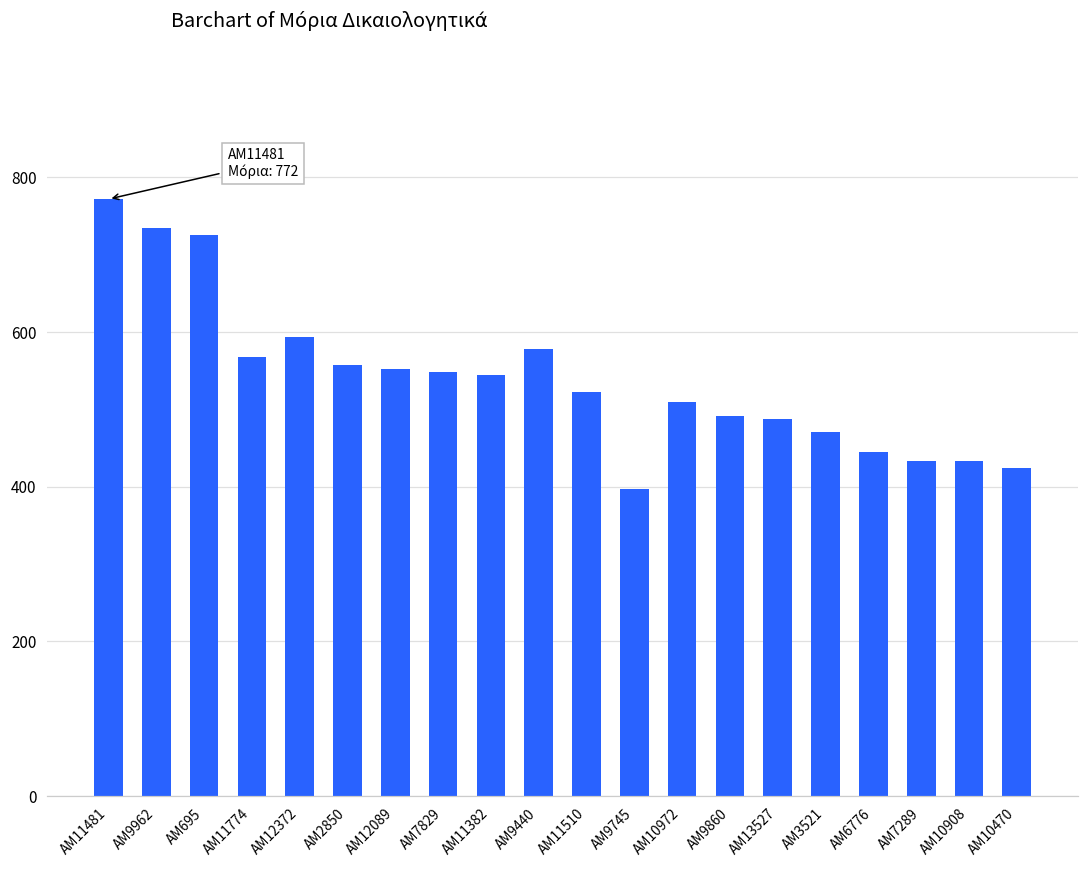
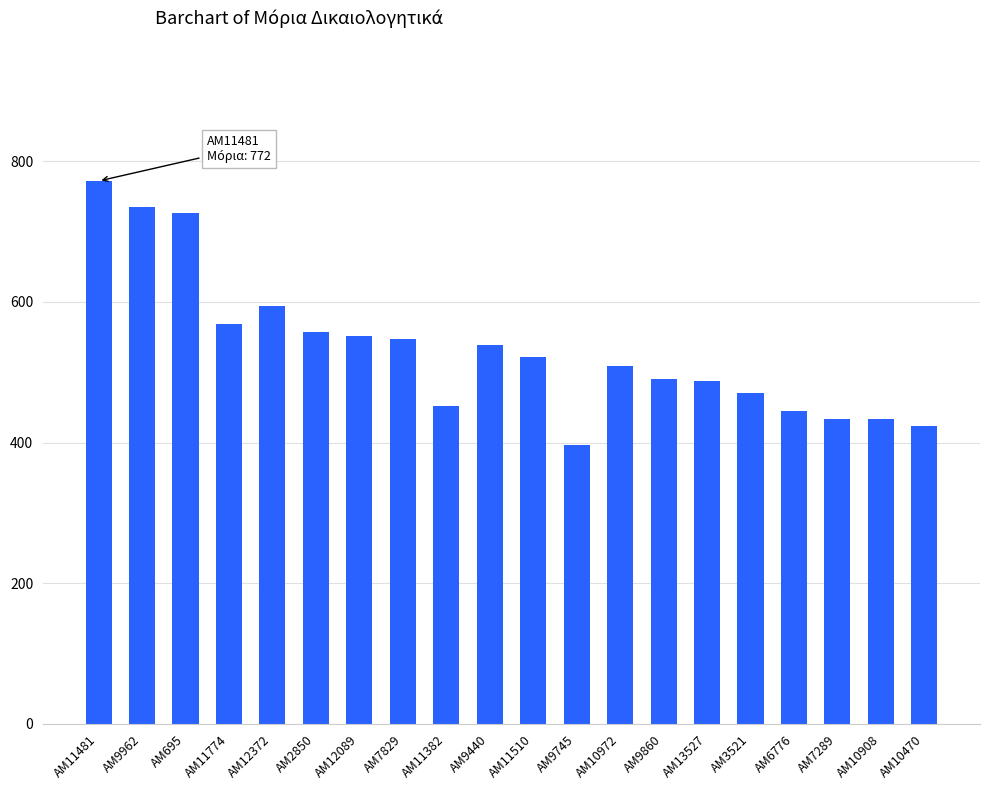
ΑΜ11382: 550 -> 450
ΑΜ9440: 580 -> 540
